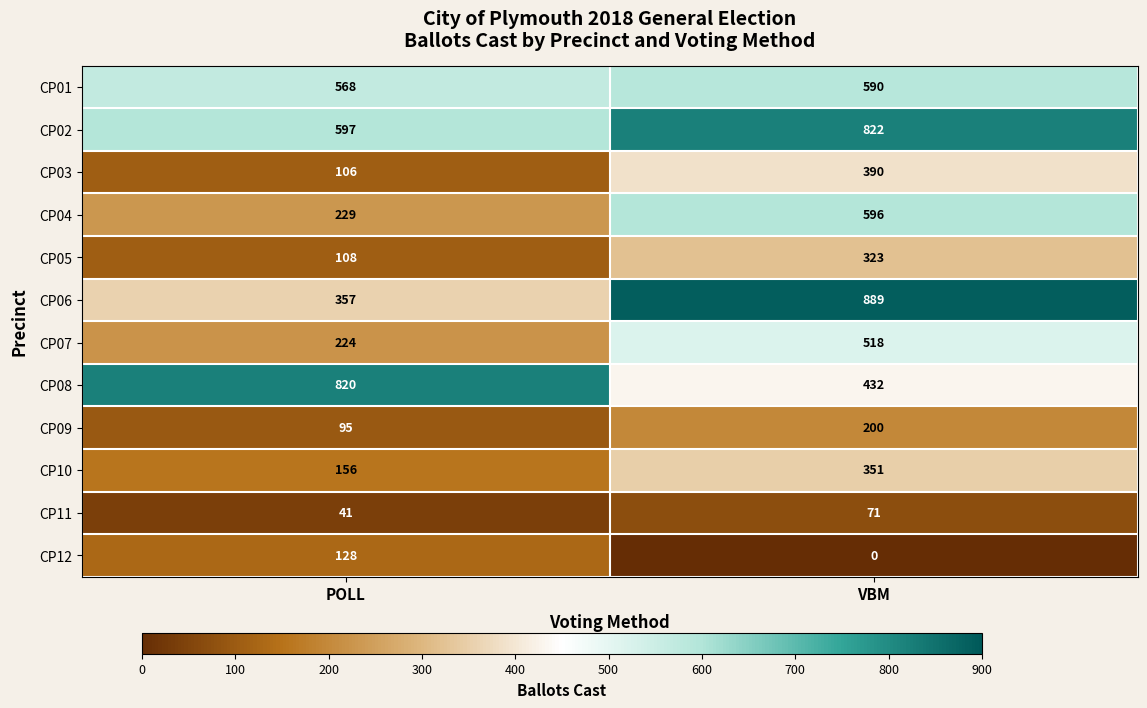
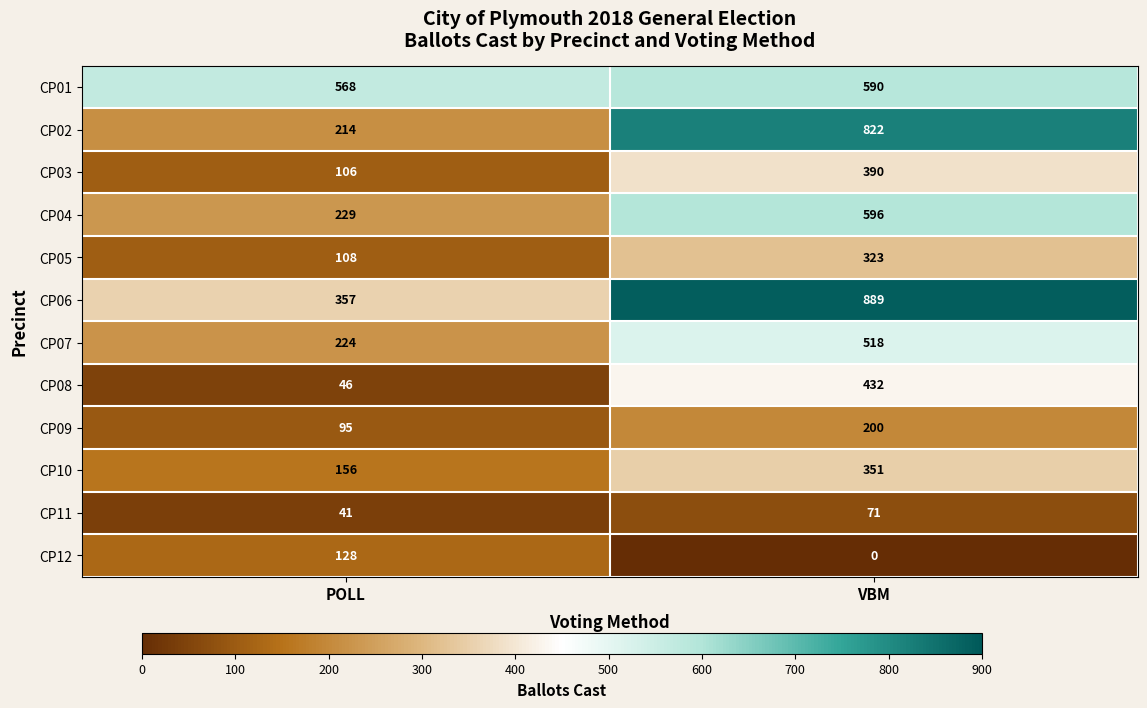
CP02, POLL: 597 -> 214
CP08, POLL: 820 -> 46
